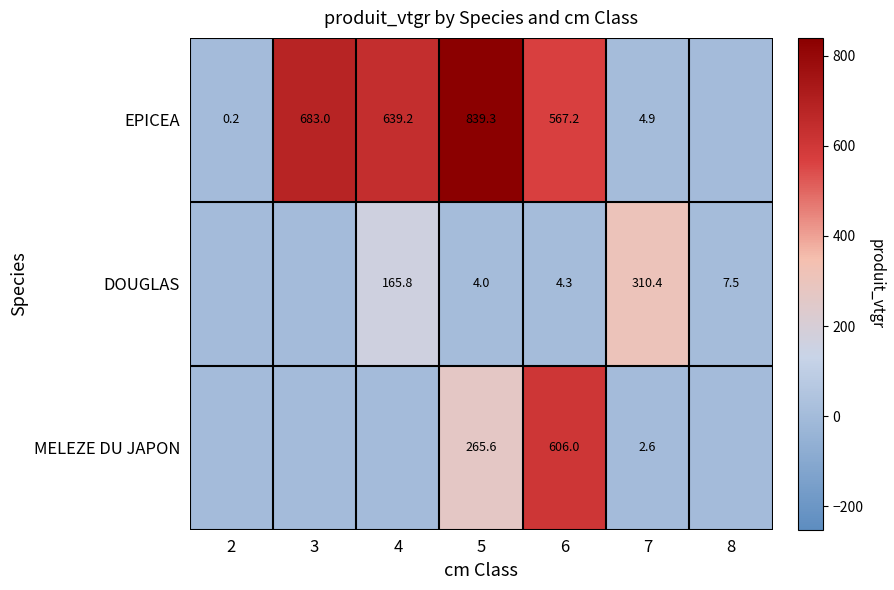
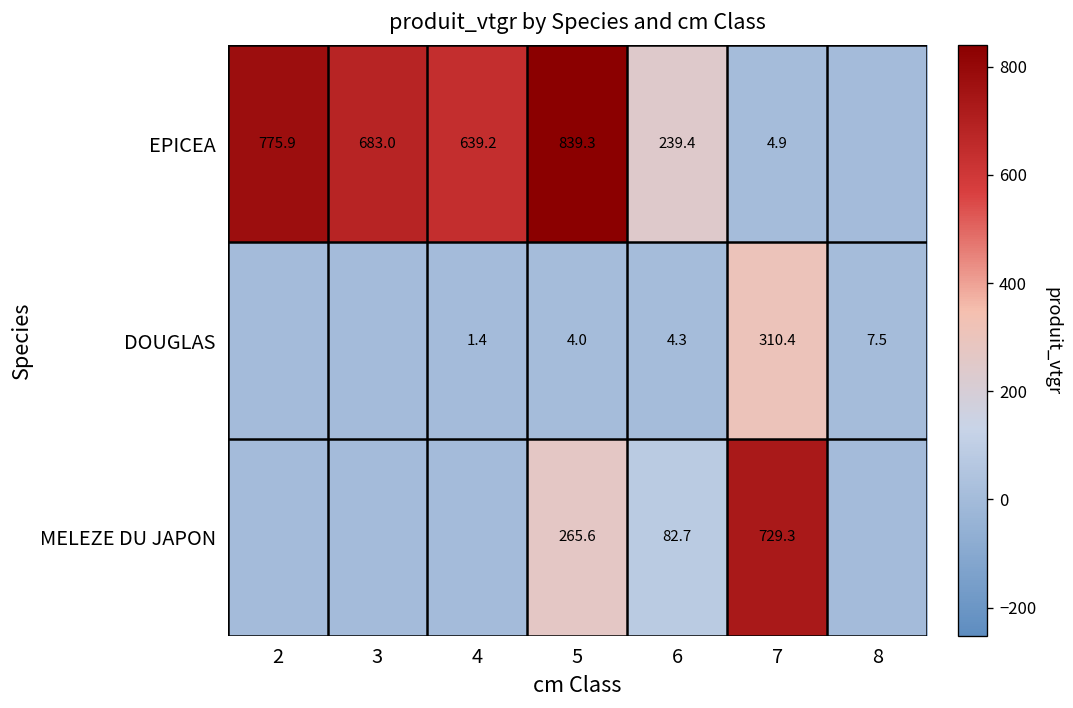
EPICEA, 2: 0.2 -> 775.9
EPICEA, 6: 567.2 -> 239.4
DOUGLAS, 4: 165.8 -> 1.4
MELEZE DU JAPON, 6: 606.0 -> 82.7
MELEZE DU JAPON, 7: 2.6 -> 729.3
